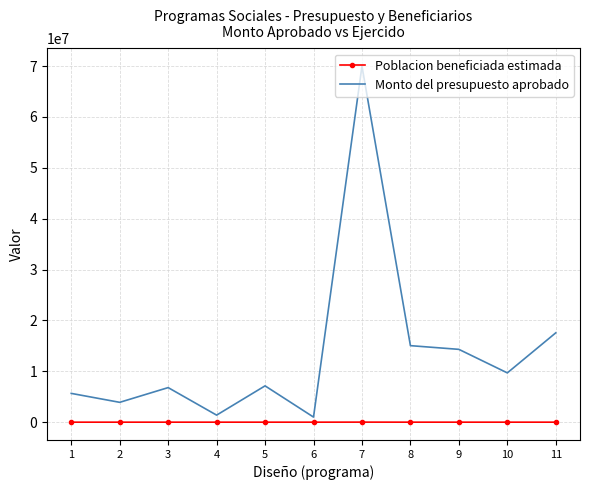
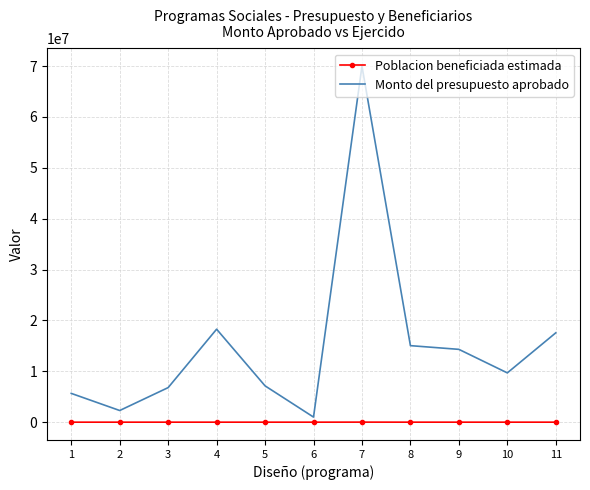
Monto del presupuesto aprobado, 2: 4000000 -> 2000000
Monto del presupuesto aprobado, 4: 1000000 -> 18000000
